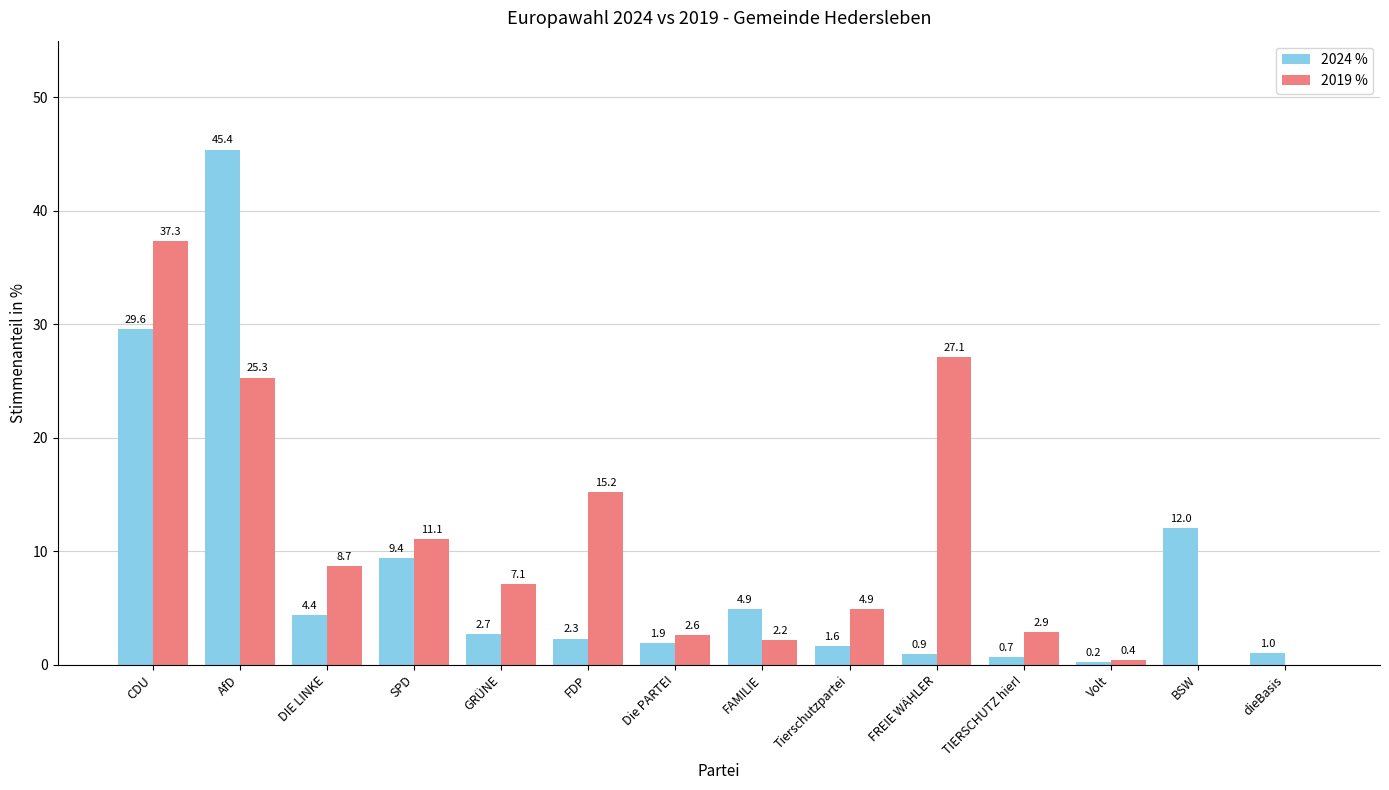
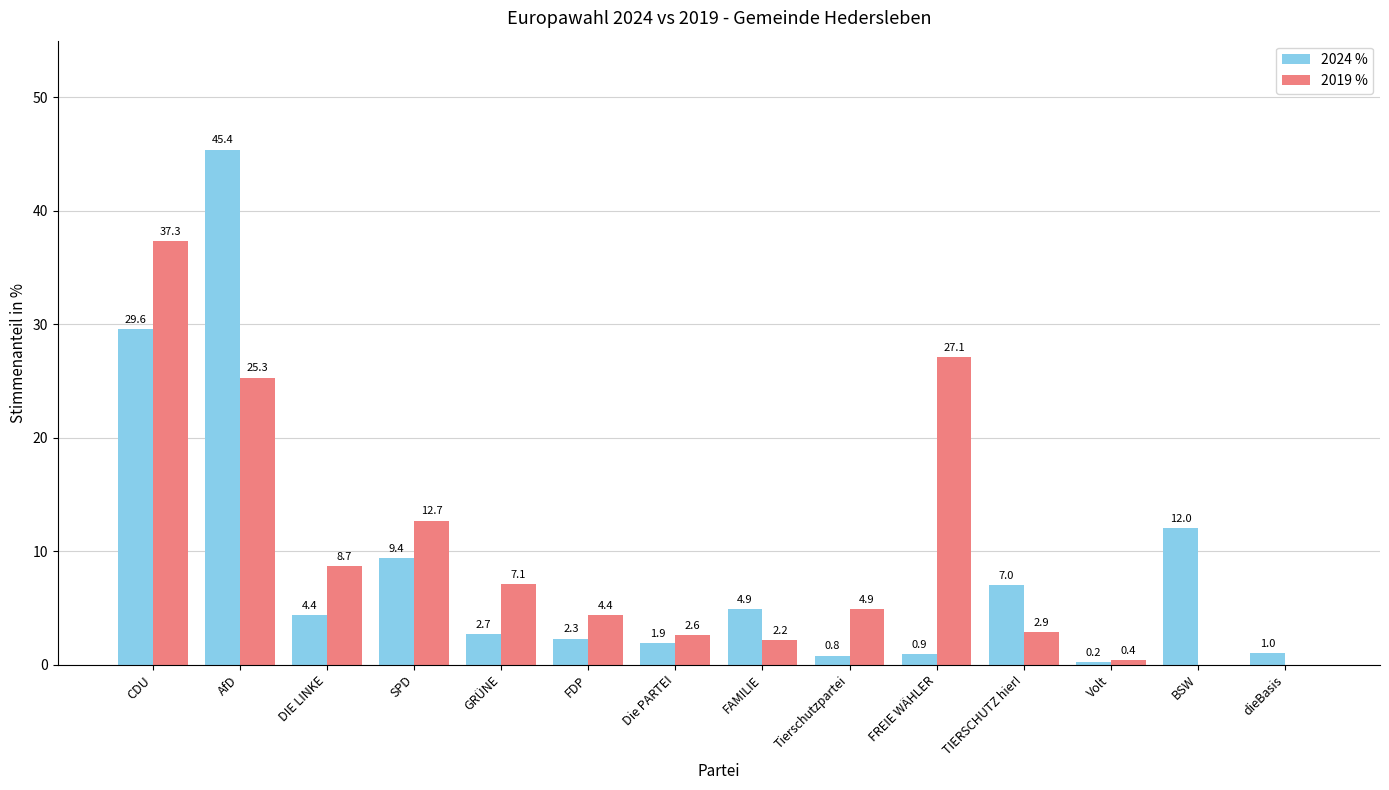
2019 %, SPD: 11.1 -> 12.7
2019 %, FDP: 15.2 -> 4.4
2024 %, Tierschutzpartei: 1.6 -> 0.8
2024 %, TIERSCHUTZ hier!: 0.7 -> 7.0
